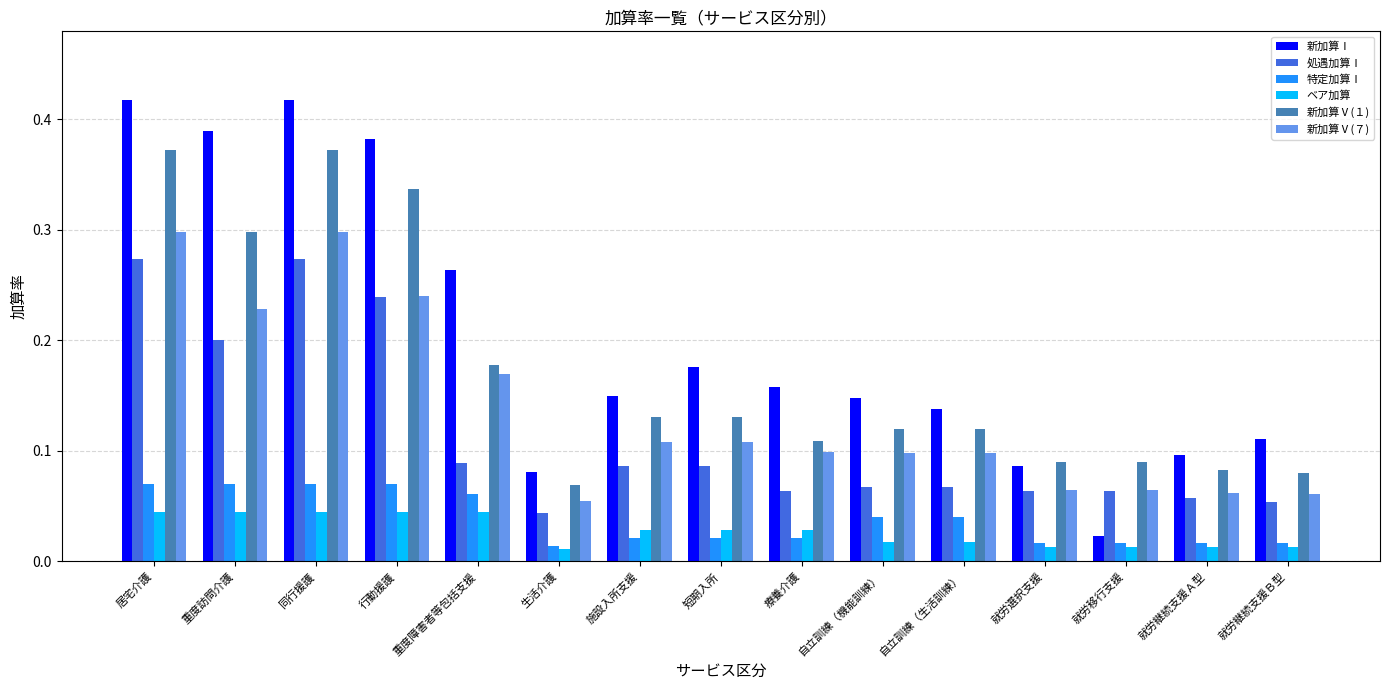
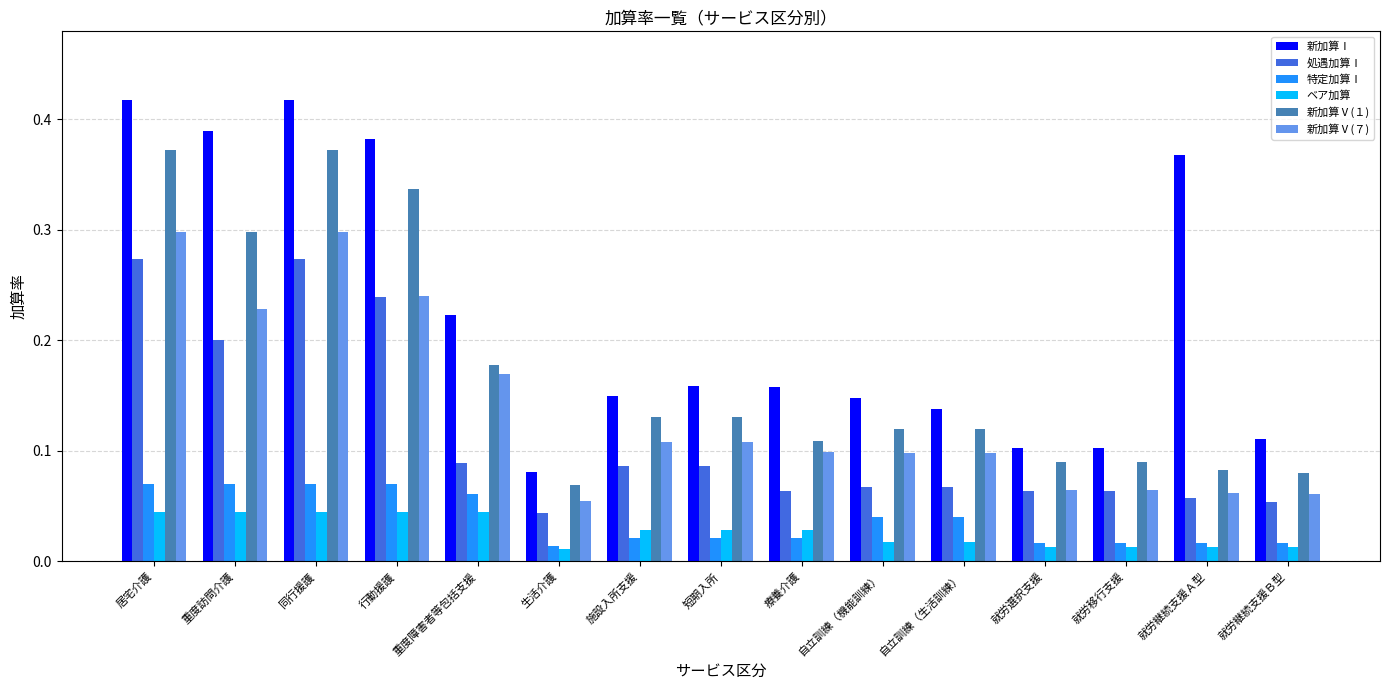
新加算Ⅰ, 重度障害者等包括支援: 0.264 -> 0.223
新加算Ⅰ, 短期入所: 0.176 -> 0.159
新加算Ⅰ, 就労選択支援: 0.086 -> 0.103
新加算Ⅰ, 就労移行支援: 0.023 -> 0.103
新加算Ⅰ, 就労継続支援Ａ型: 0.096 -> 0.368
